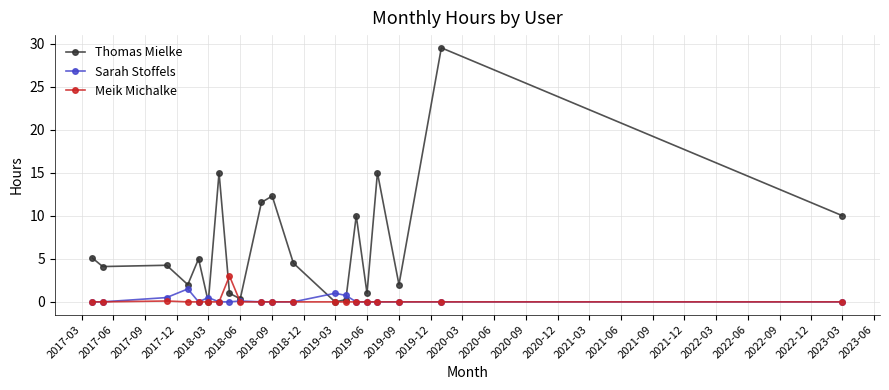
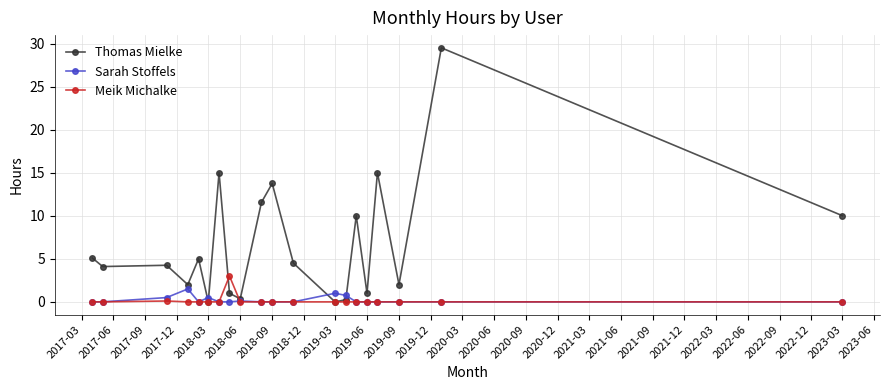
Thomas Mielke, 2018-09: 12 -> 14
